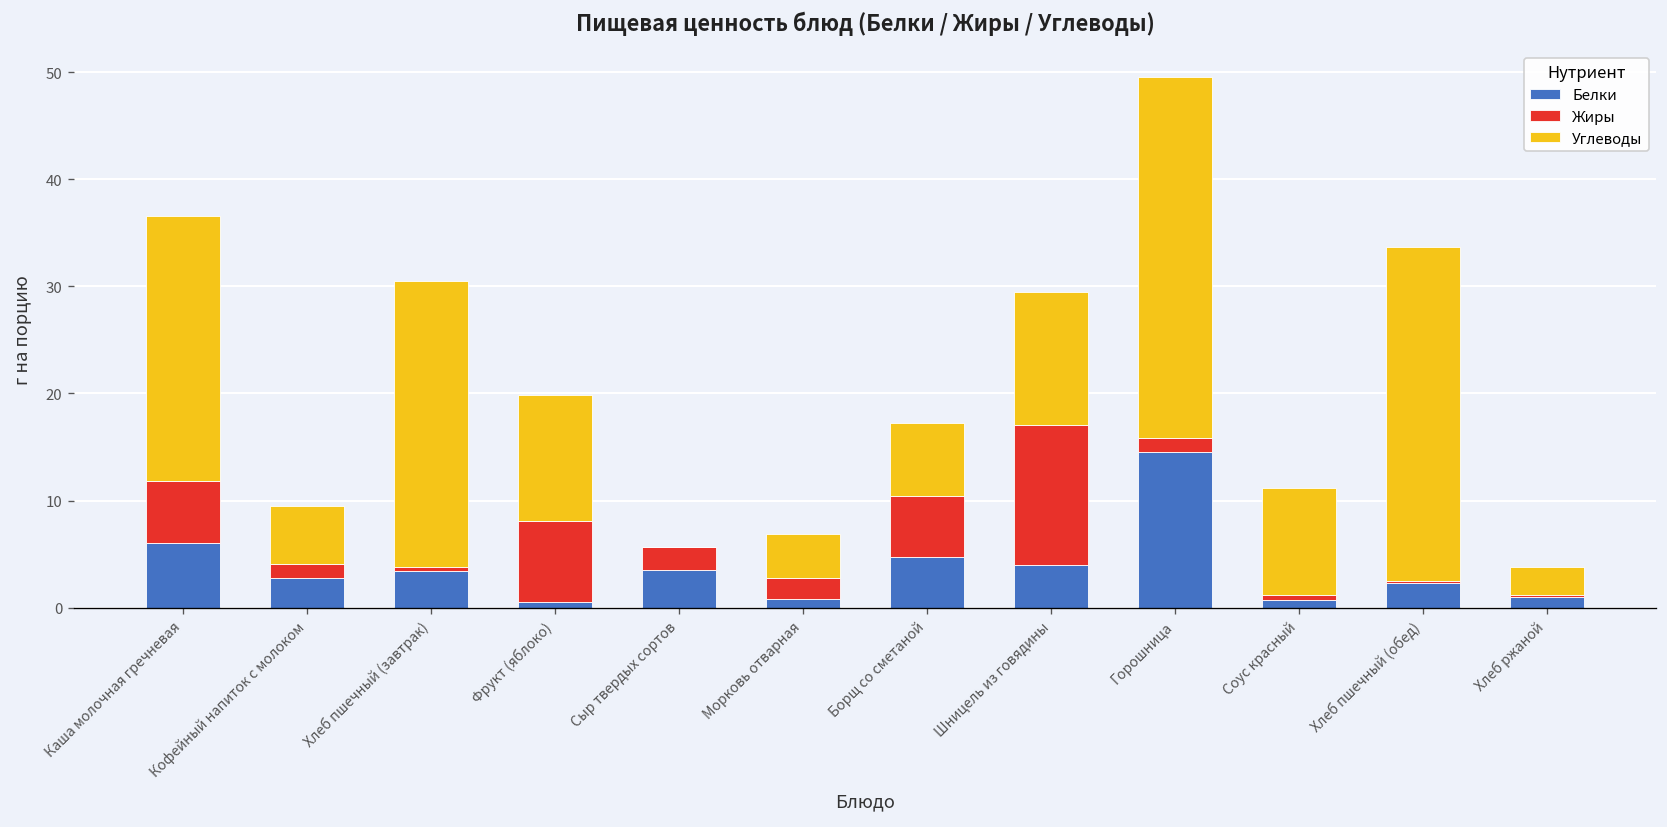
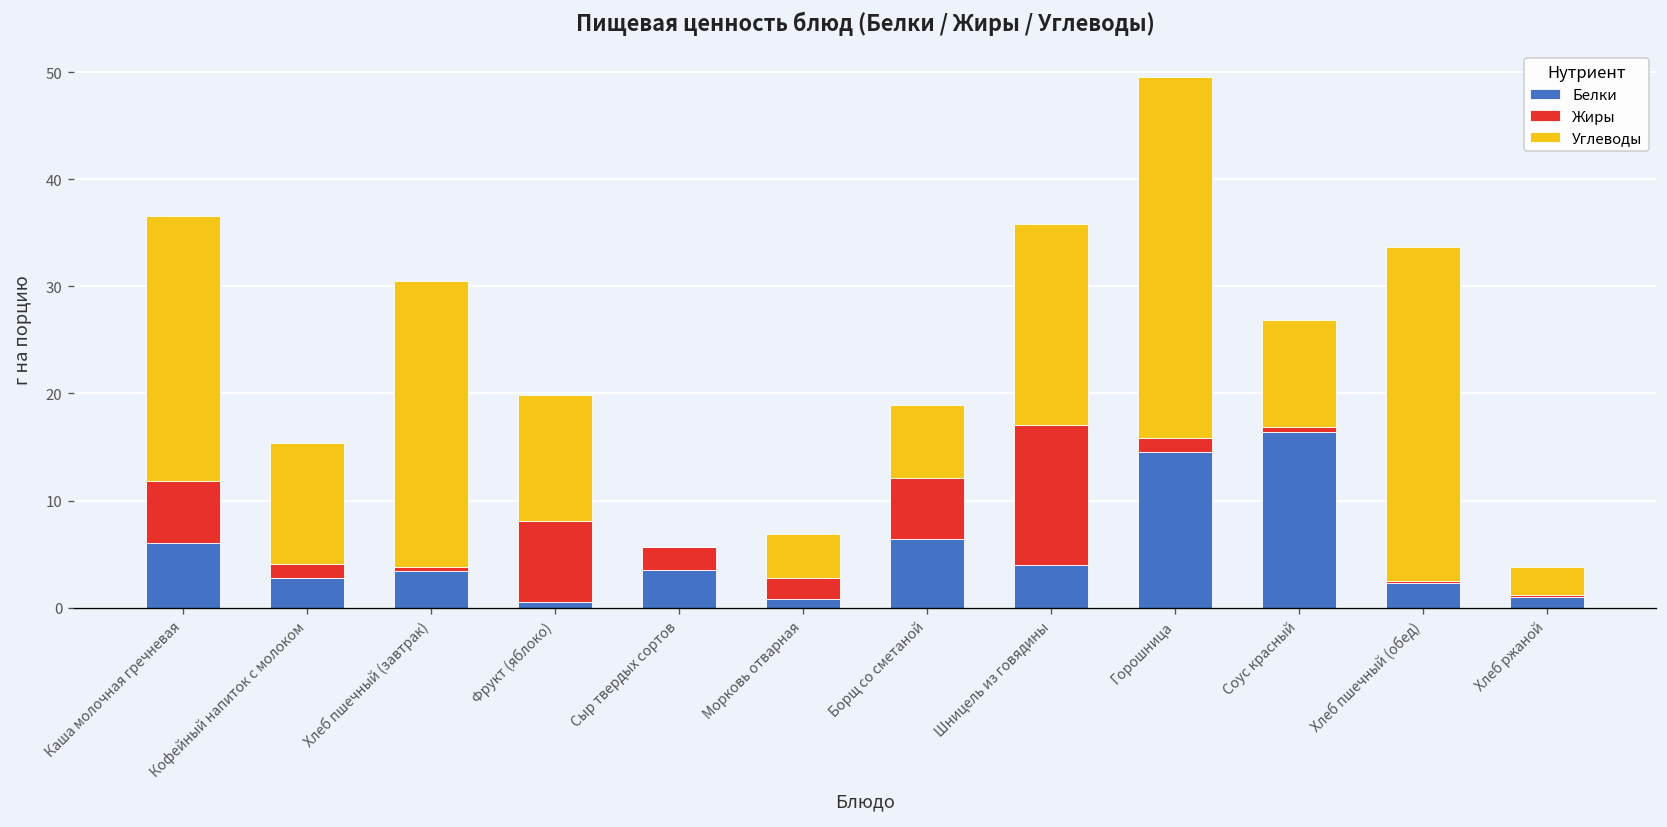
Углеводы, Кофейный напиток с молоком: 5 -> 11
Белки, Борщ со сметаной: 5 -> 6
Углеводы, Шницель из говядины: 12 -> 19
Белки, Соус красный: 1 -> 16
